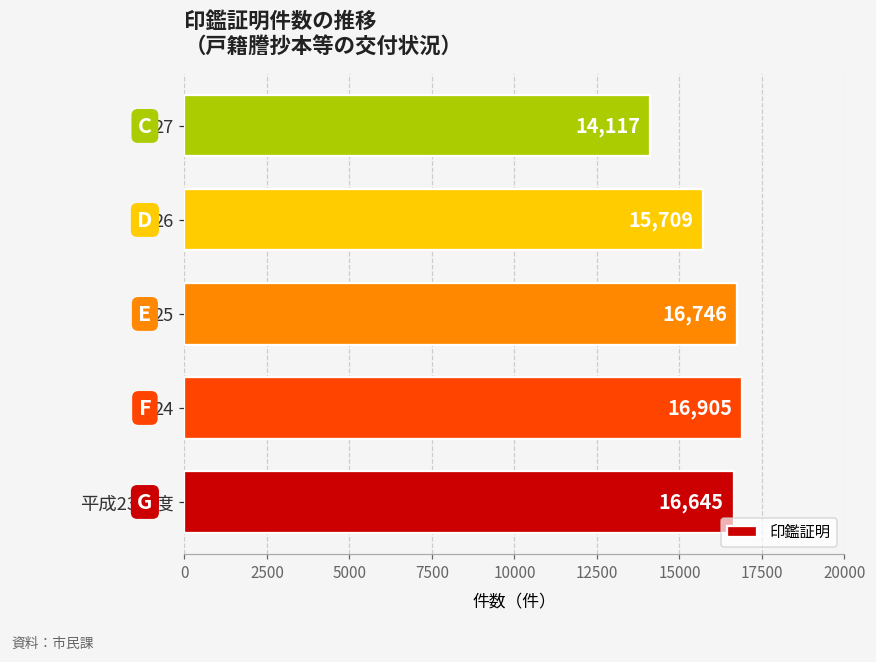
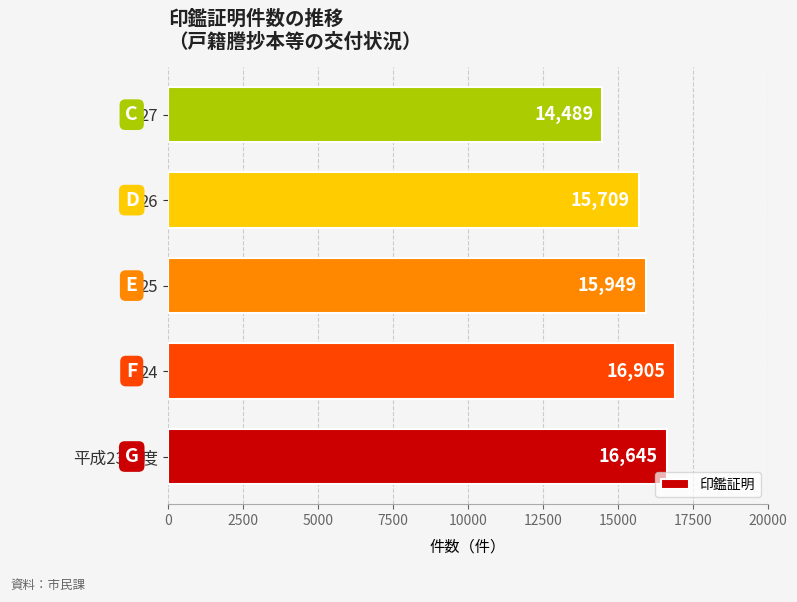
27: 14,117 -> 14,489
25: 16,746 -> 15,949
